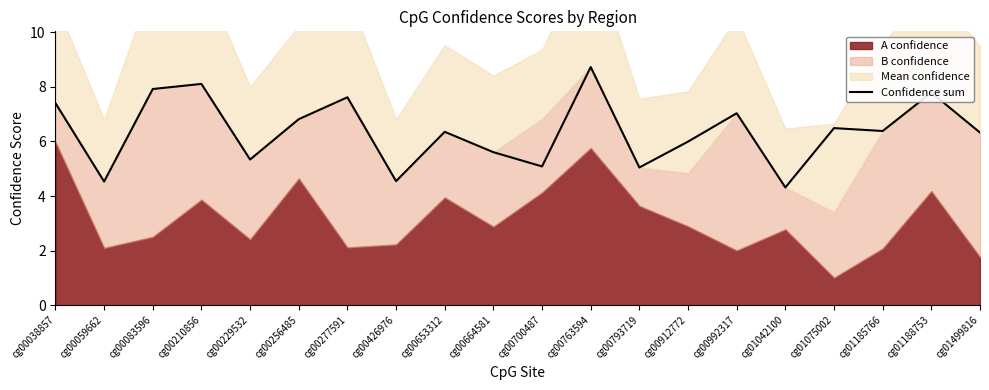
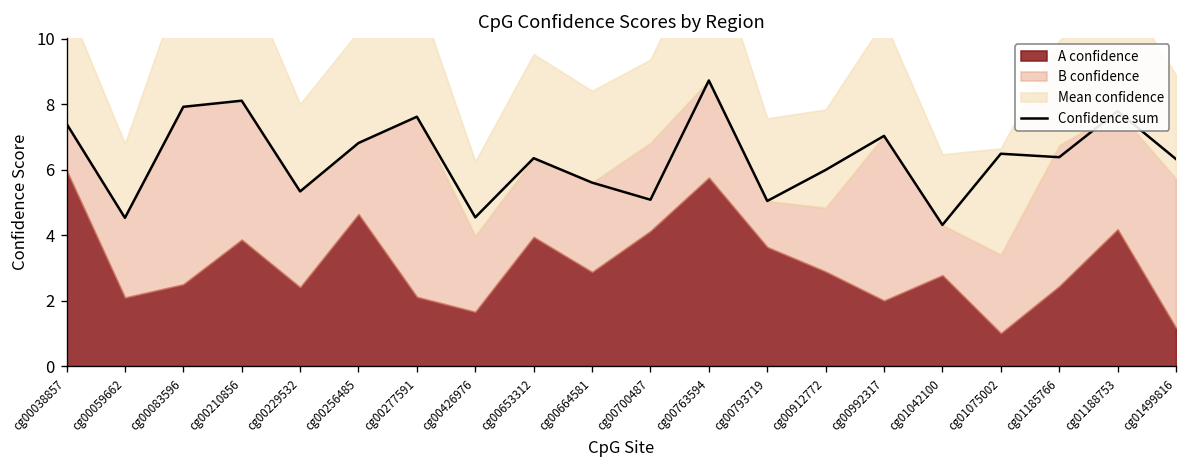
A confidence, cg00426976: 2.2 -> 1.7
A confidence, cg01185766: 2.1 -> 2.4
A confidence, cg01499816: 1.8 -> 1.2
